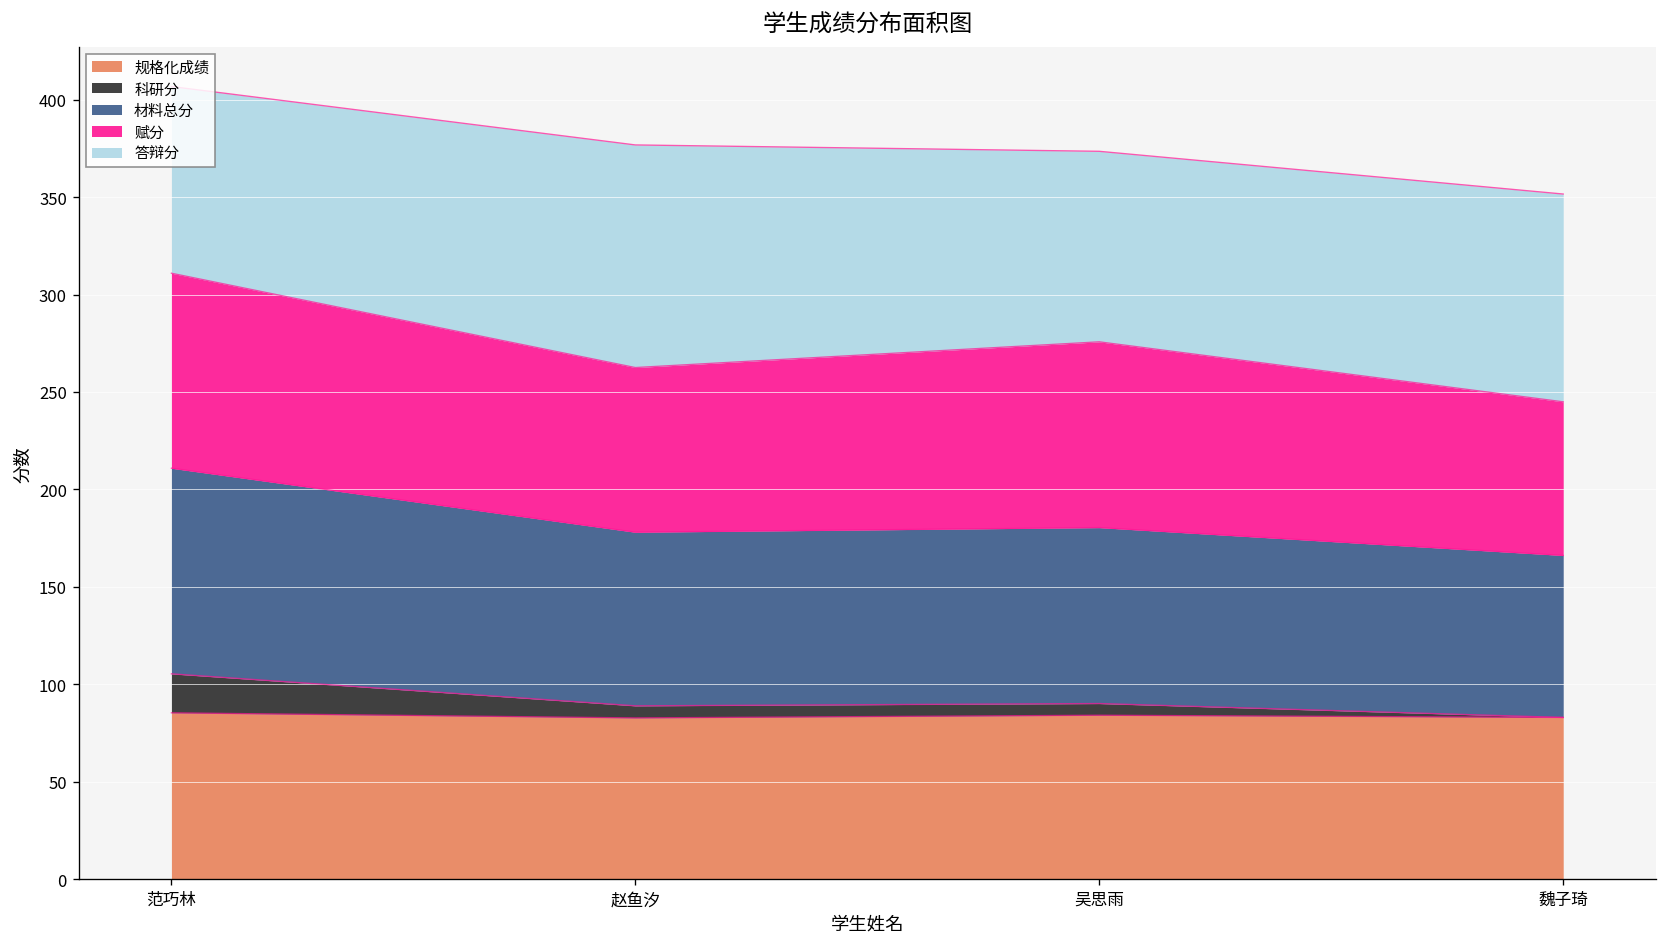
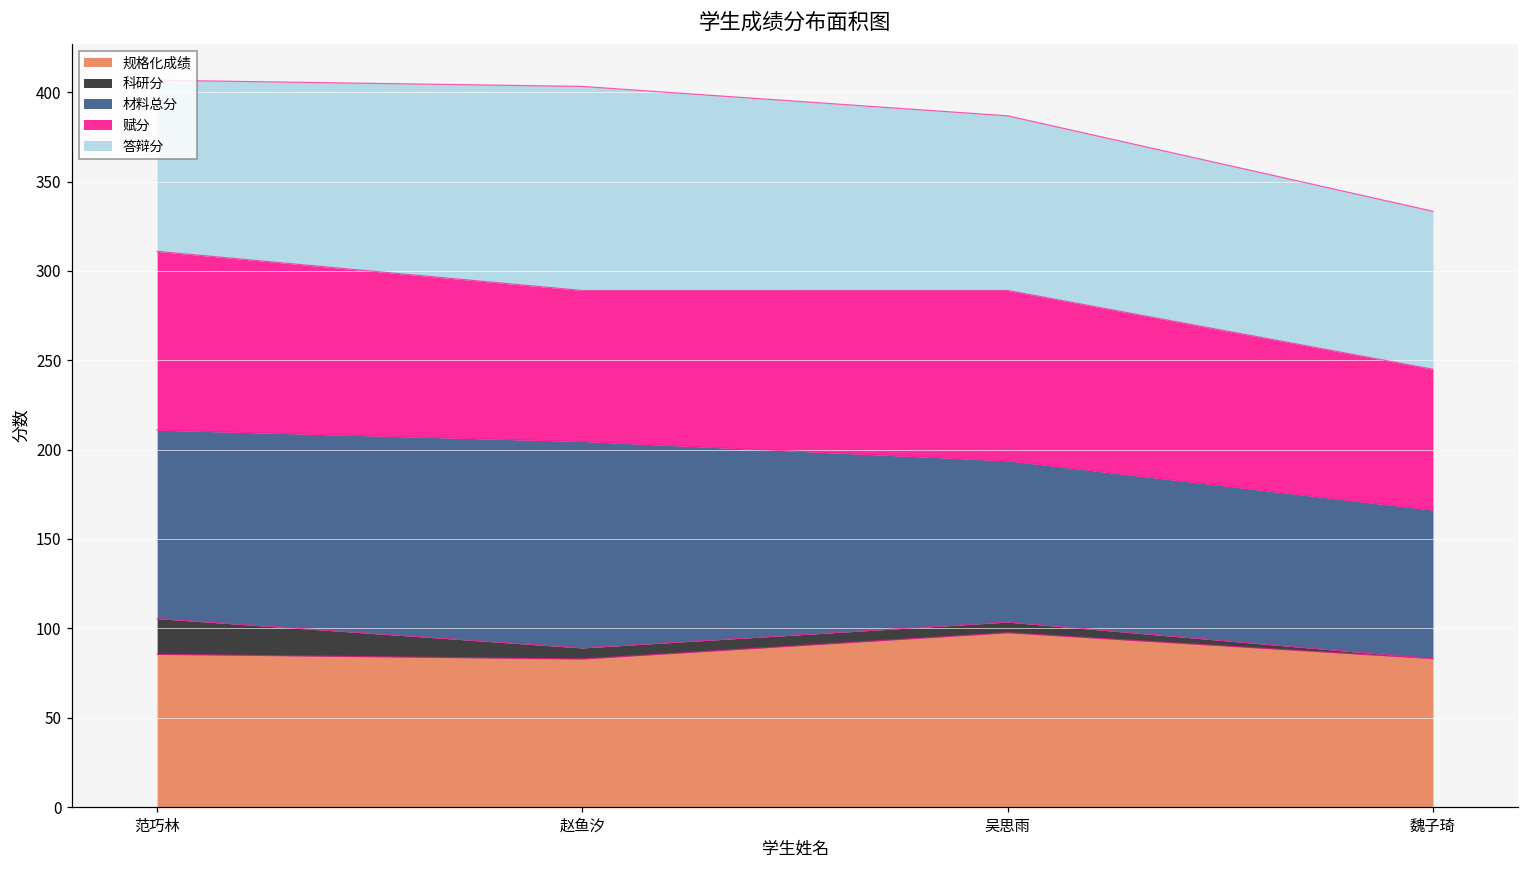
材料总分, 赵鱼汐: 89 -> 116
规格化成绩, 吴思雨: 84 -> 98
答辩分, 魏子琦: 107 -> 88
